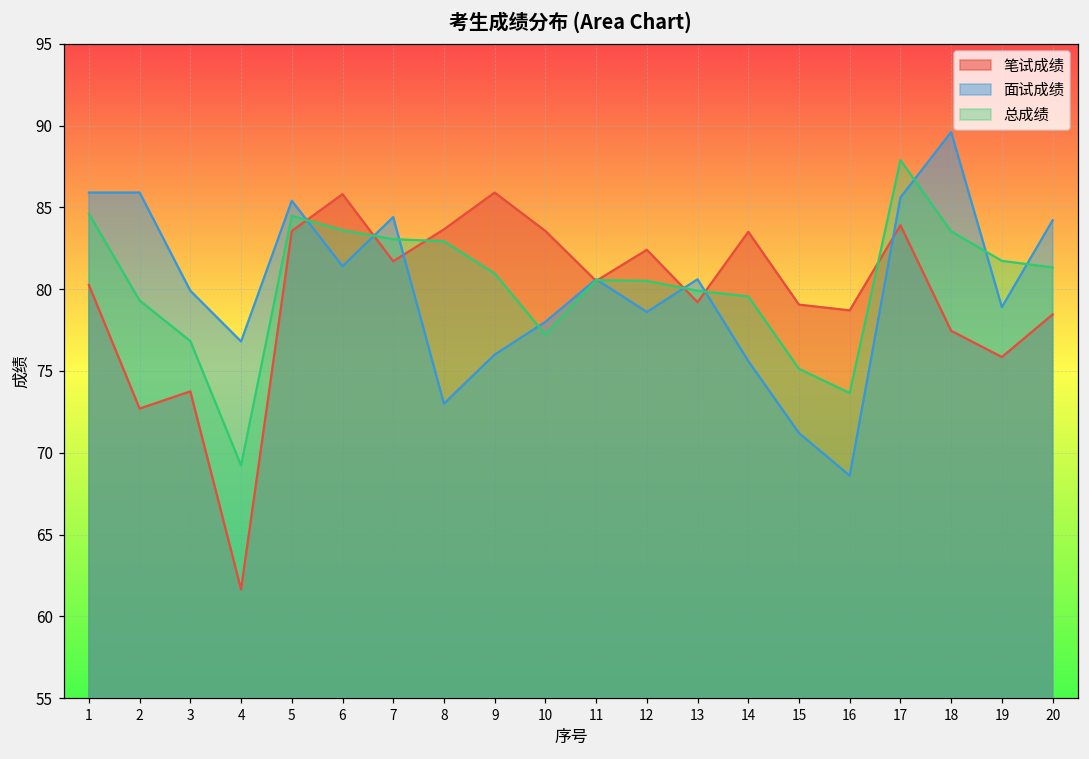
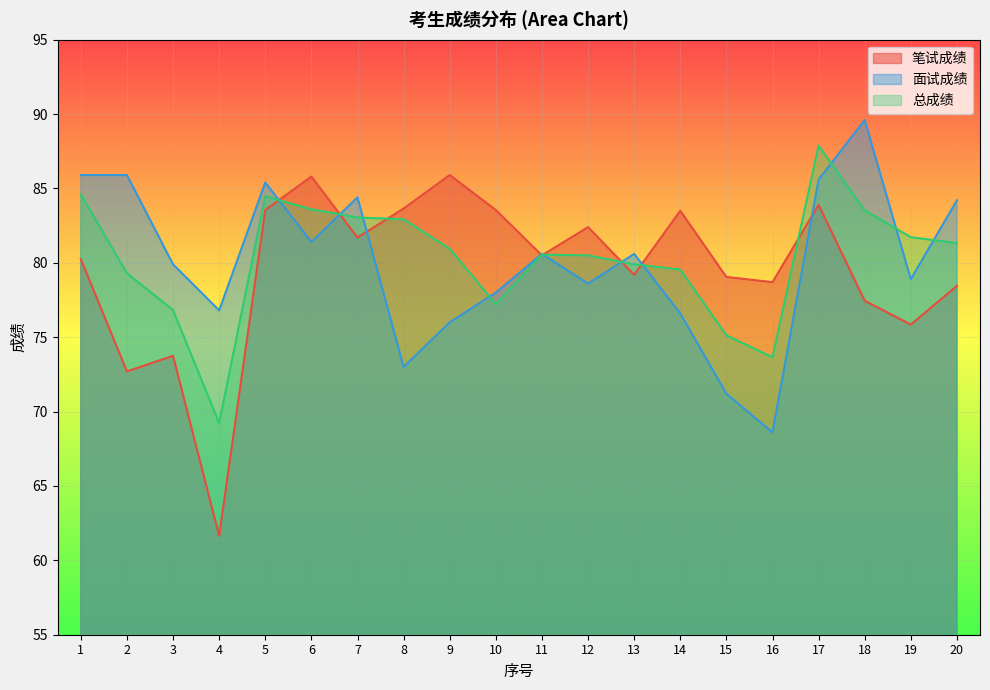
面试成绩, 14: 75.6 -> 76.6
